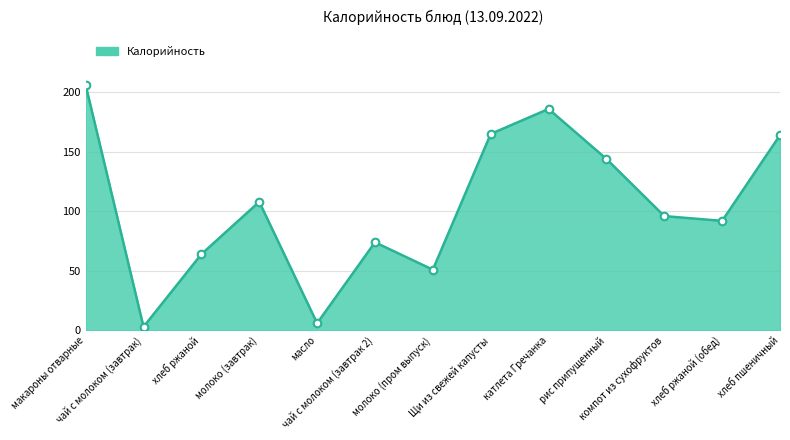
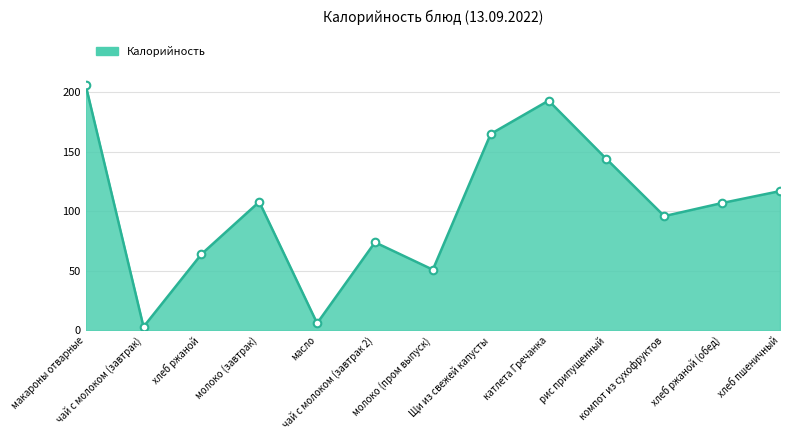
катлета Гречанка: 186 -> 193
хлеб ржаной (обед): 92 -> 107
хлеб пшеничный: 164 -> 117
